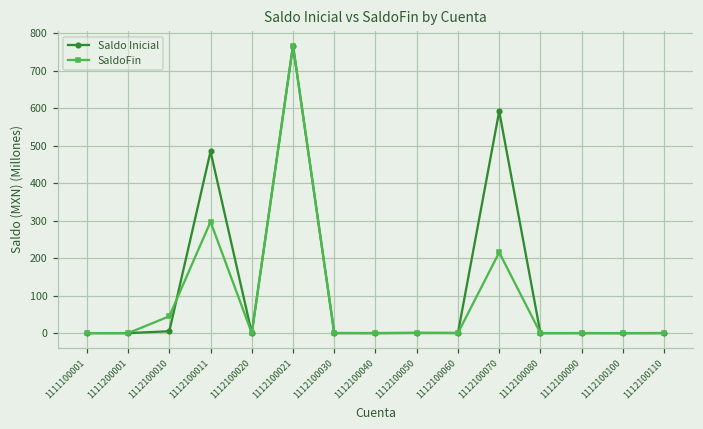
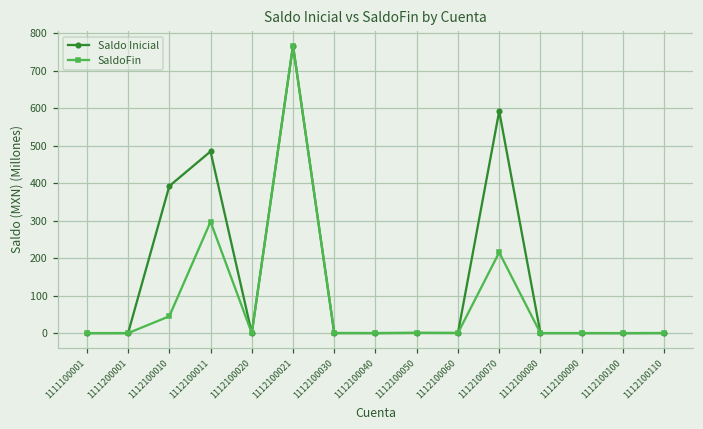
Saldo Inicial, 1112100010: 10 -> 390
